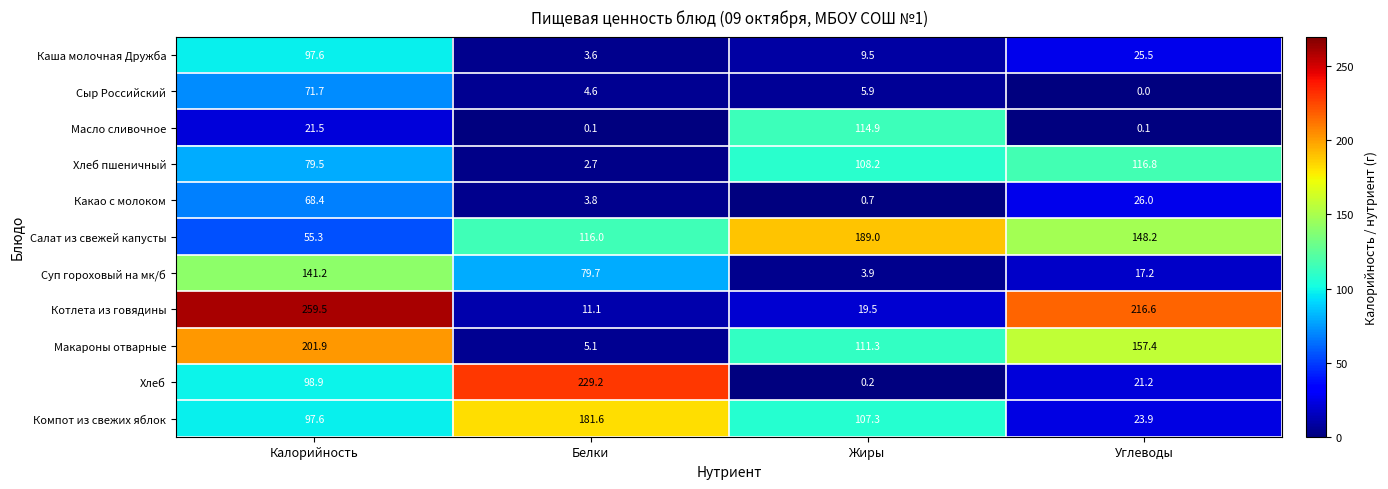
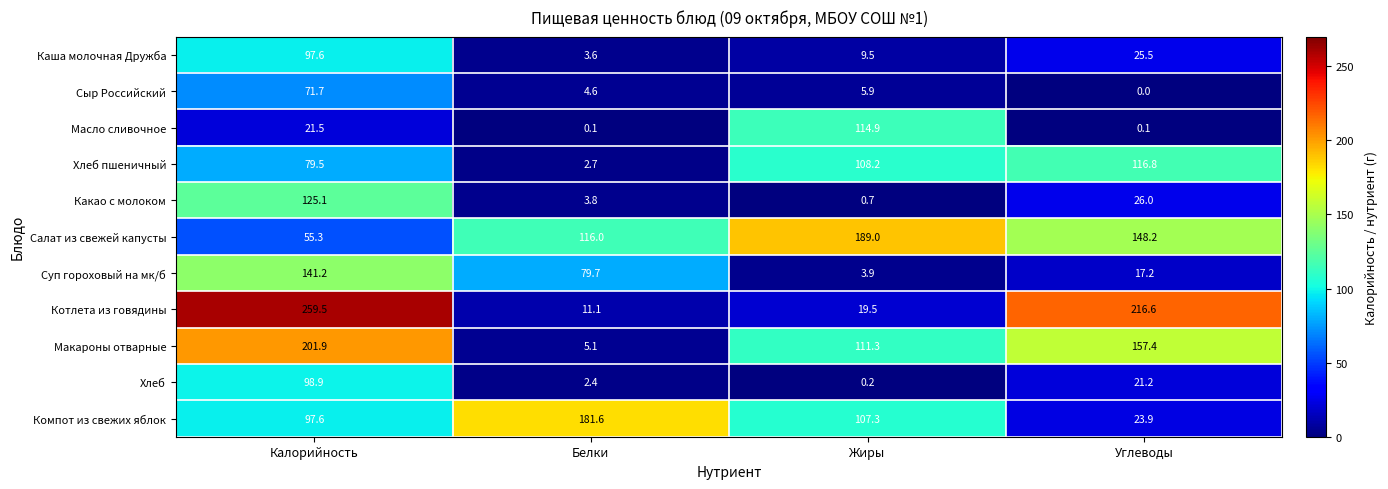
Какао с молоком, Калорийность: 68.4 -> 125.1
Хлеб, Белки: 229.2 -> 2.4
